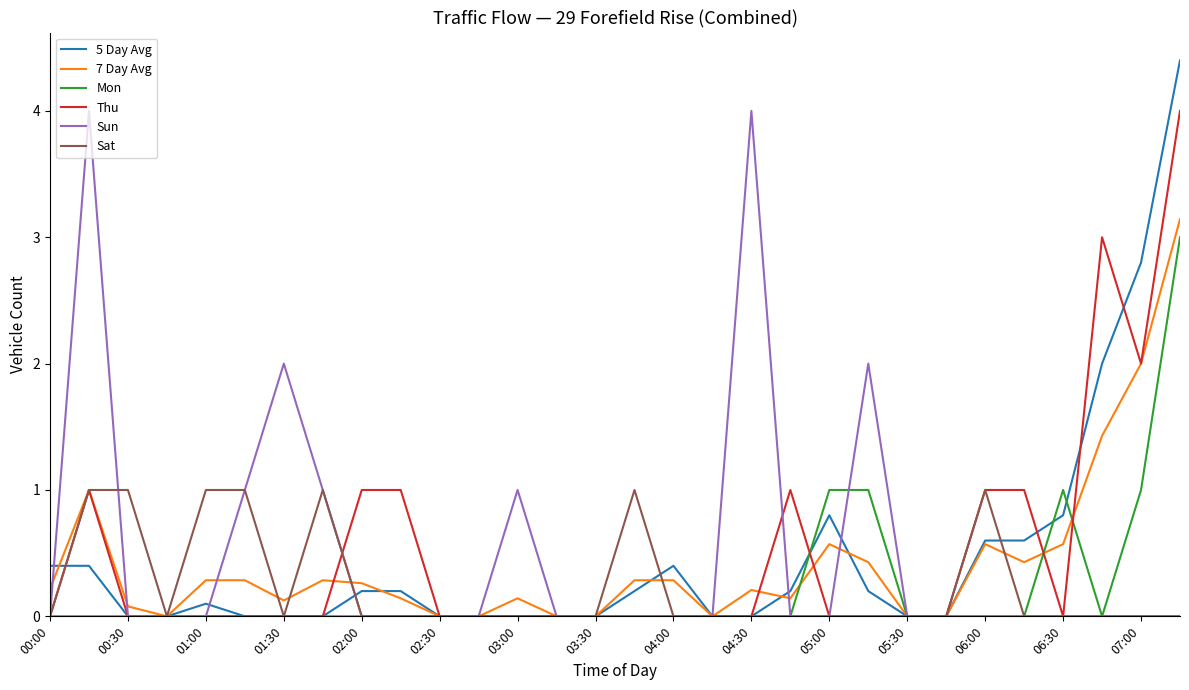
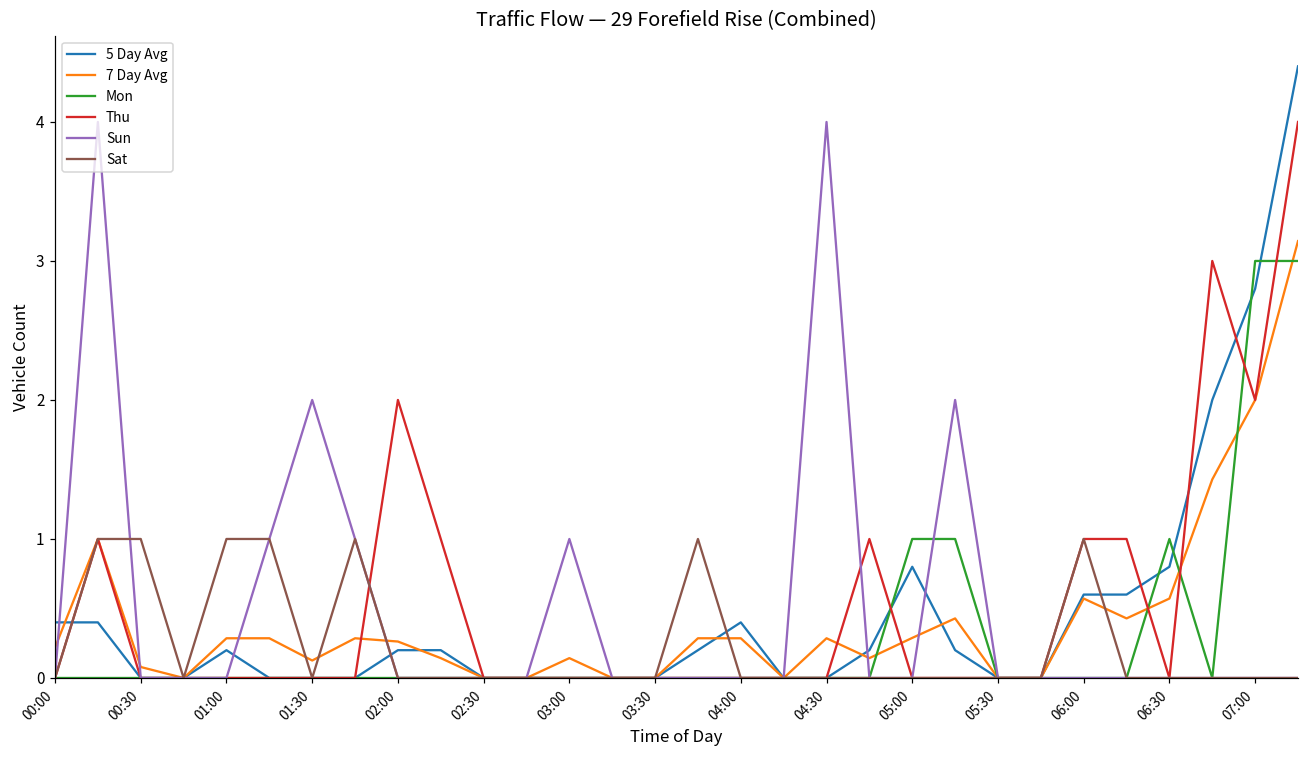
5 Day Avg, 01:00: 0.1 -> 0.2
Thu, 02:00: 1 -> 2
7 Day Avg, 04:30: 0.21 -> 0.29
7 Day Avg, 05:00: 0.57 -> 0.29
Mon, 07:00: 1 -> 3
